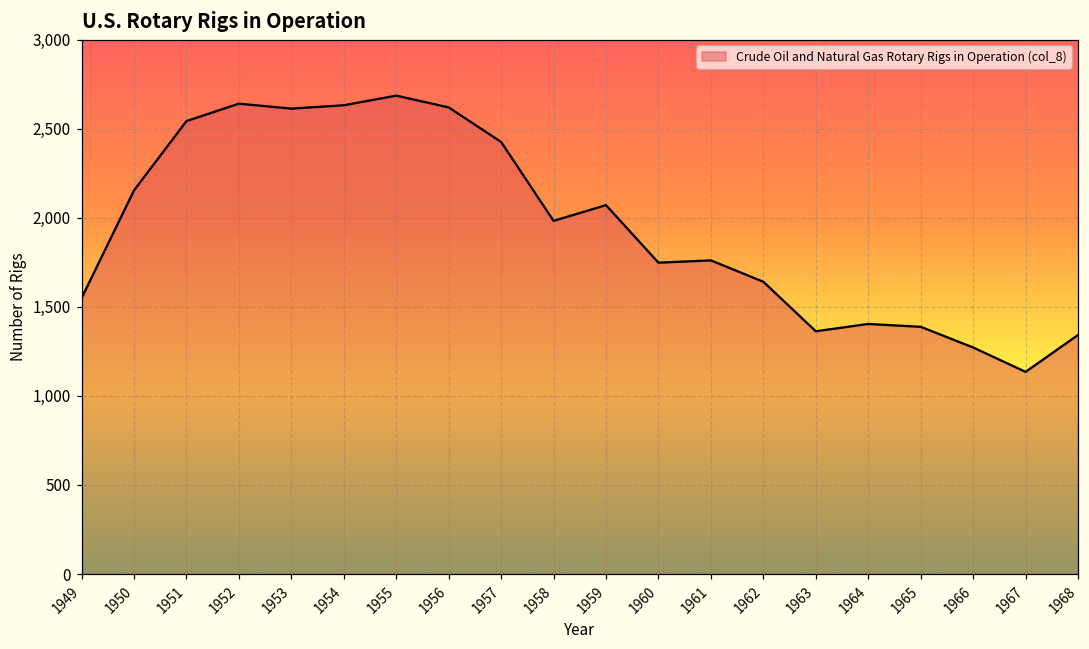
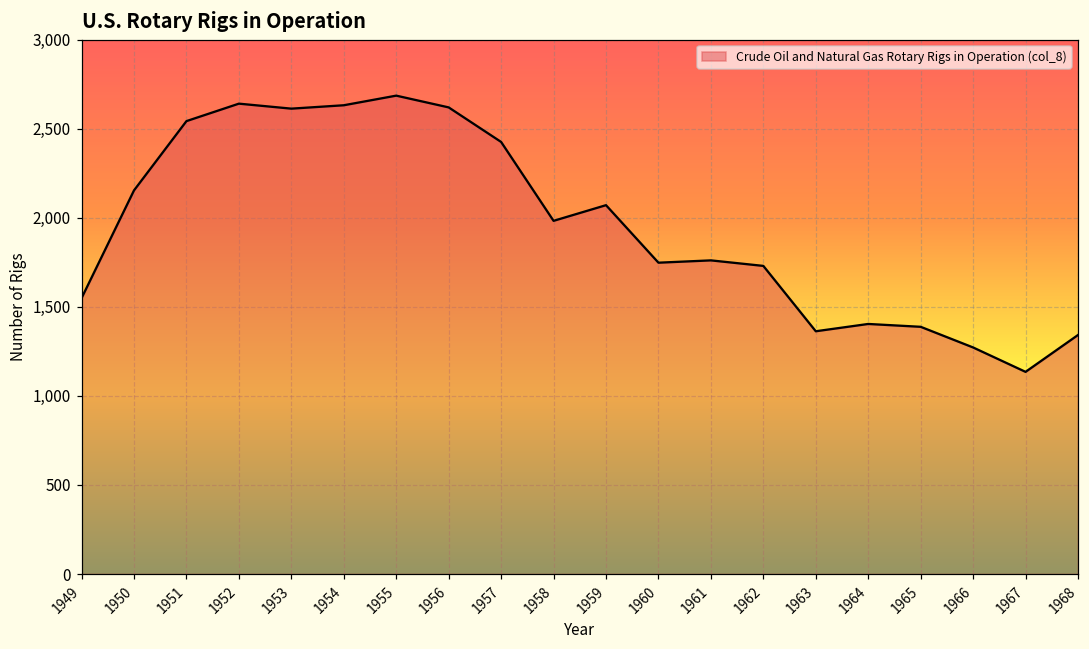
1962: 1,640 -> 1,730
